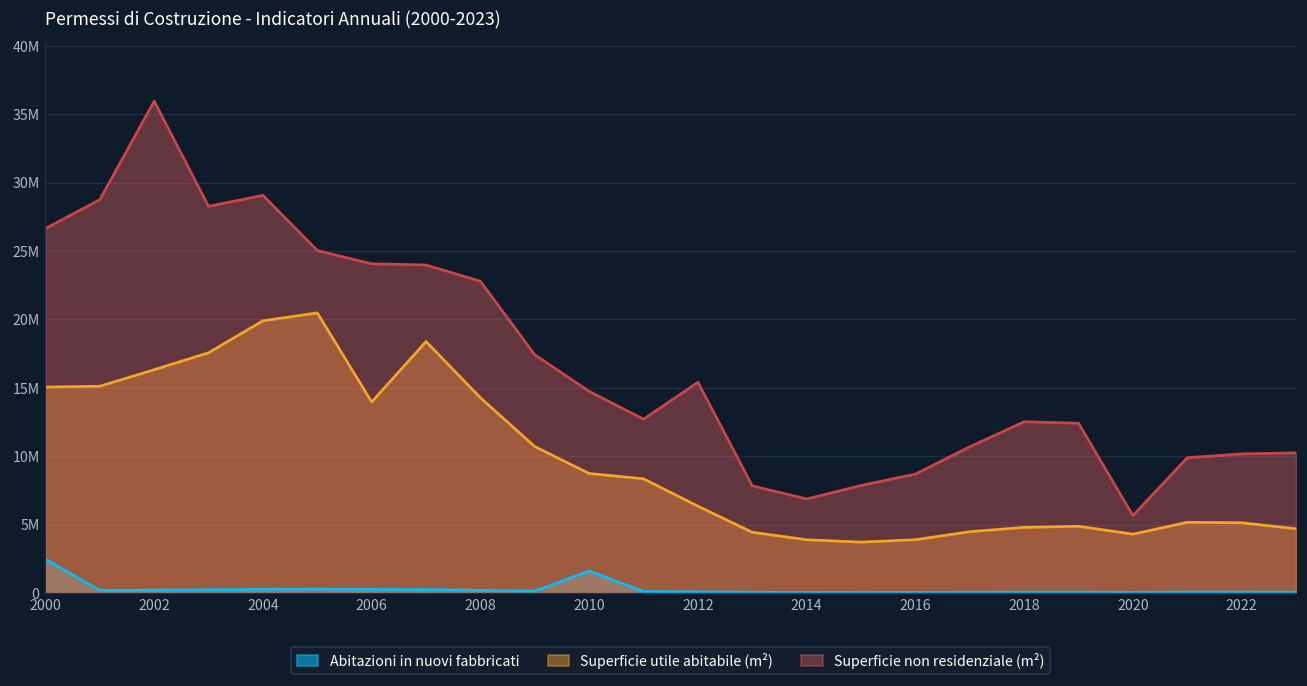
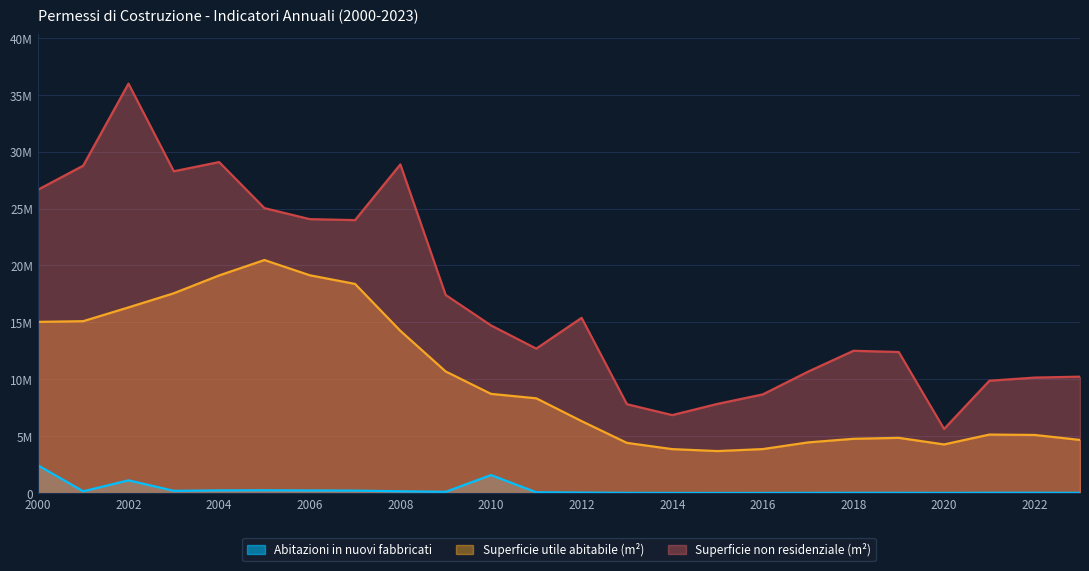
Abitazioni in nuovi fabbricati, 2002: 200000 -> 1200000
Superficie utile abitabile (m²), 2004: 19900000 -> 19100000
Superficie utile abitabile (m²), 2006: 14000000 -> 19100000
Superficie non residenziale (m²), 2008: 22800000 -> 28900000
